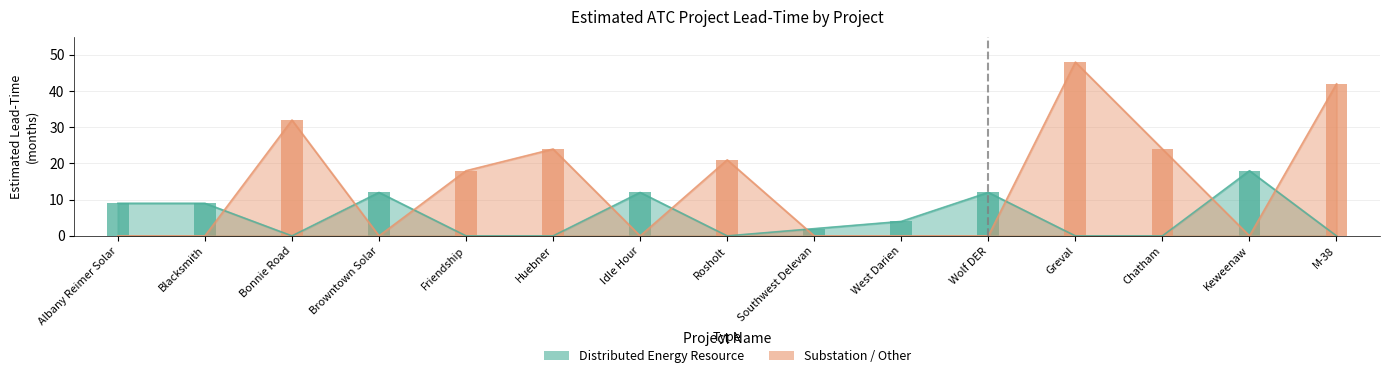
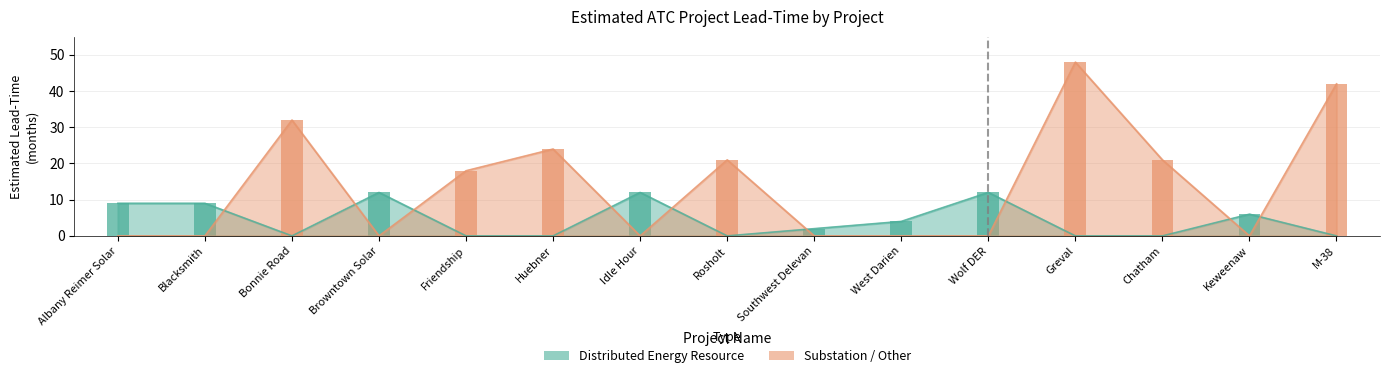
Substation / Other, Chatham: 24 -> 21
Distributed Energy Resource, Keweenaw: 18 -> 6
